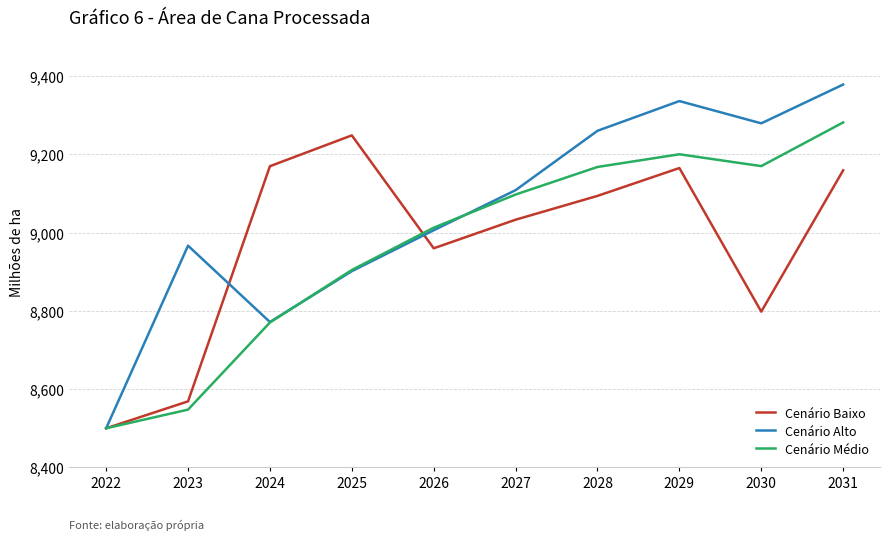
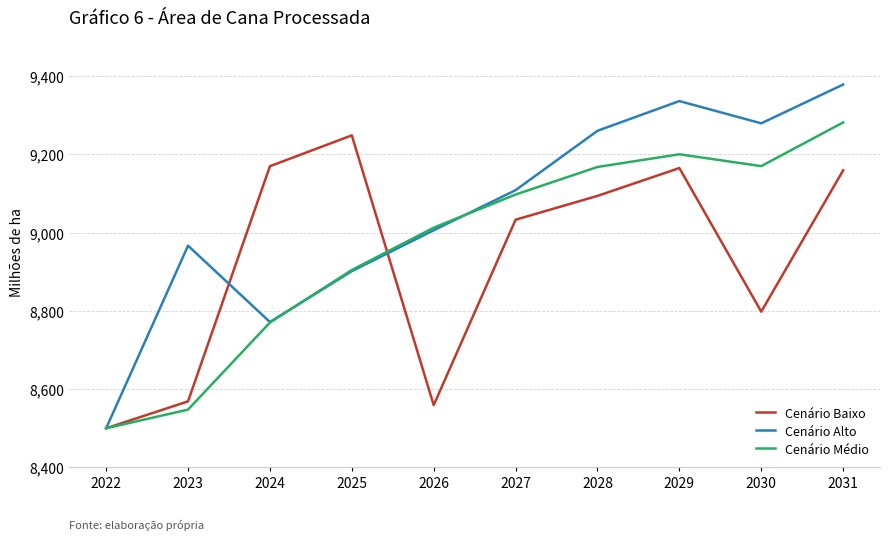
Cenário Baixo, 2026: 8,960 -> 8,560
